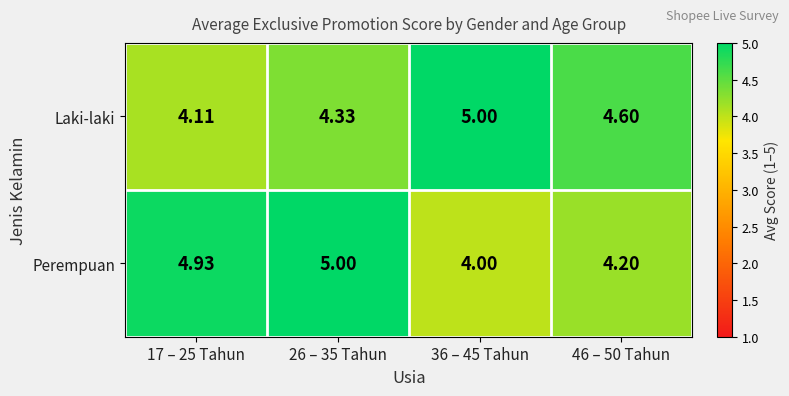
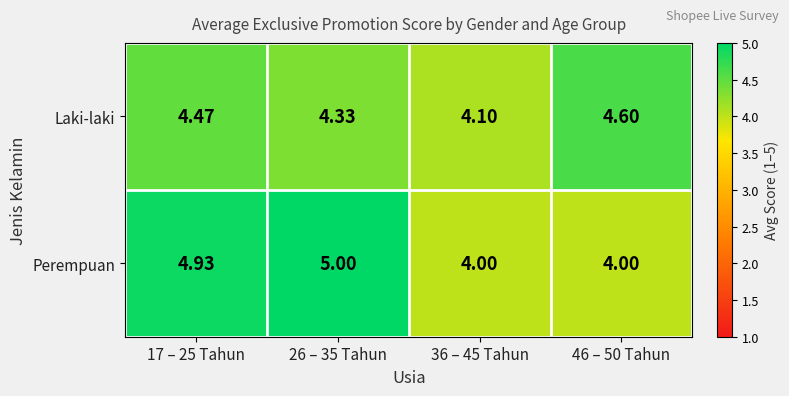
Laki-laki, 17 – 25 Tahun: 4.11 -> 4.47
Laki-laki, 36 – 45 Tahun: 5.00 -> 4.10
Perempuan, 46 – 50 Tahun: 4.20 -> 4.00
